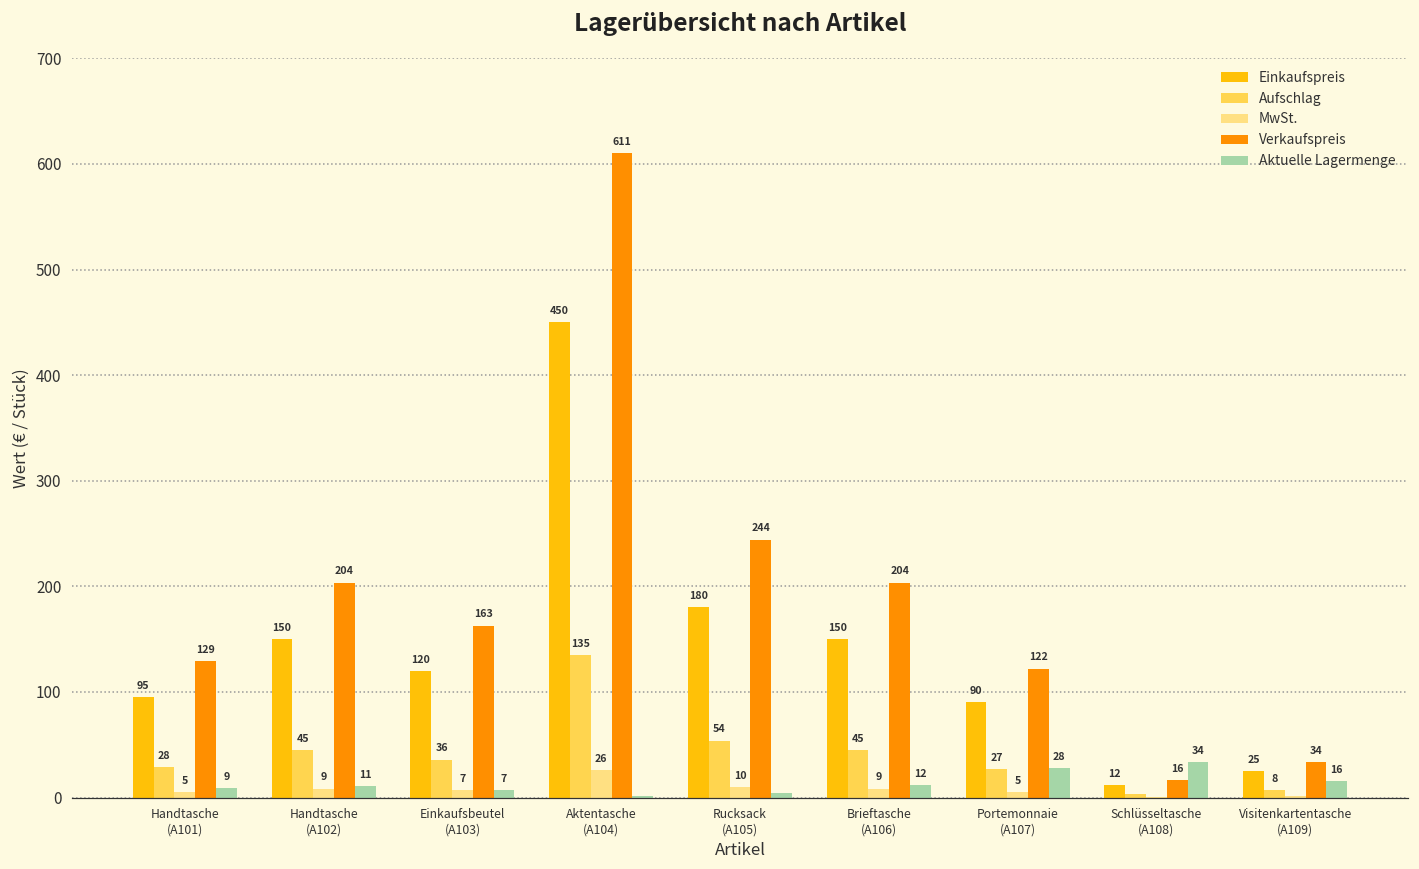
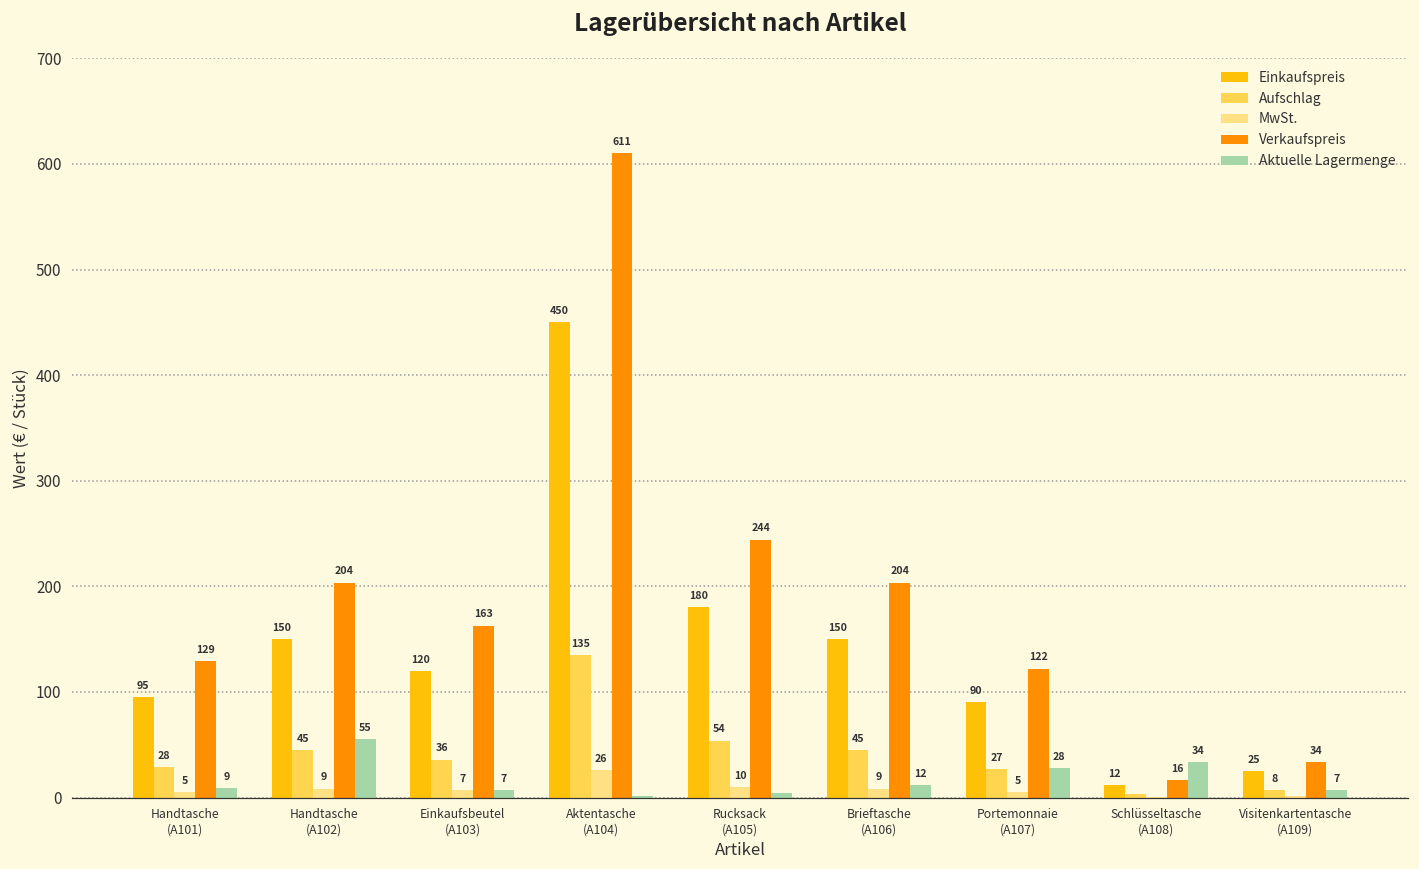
Aktuelle Lagermenge, Handtasche (A102): 11 -> 55
Aktuelle Lagermenge, Visitenkartentasche (A109): 16 -> 7
